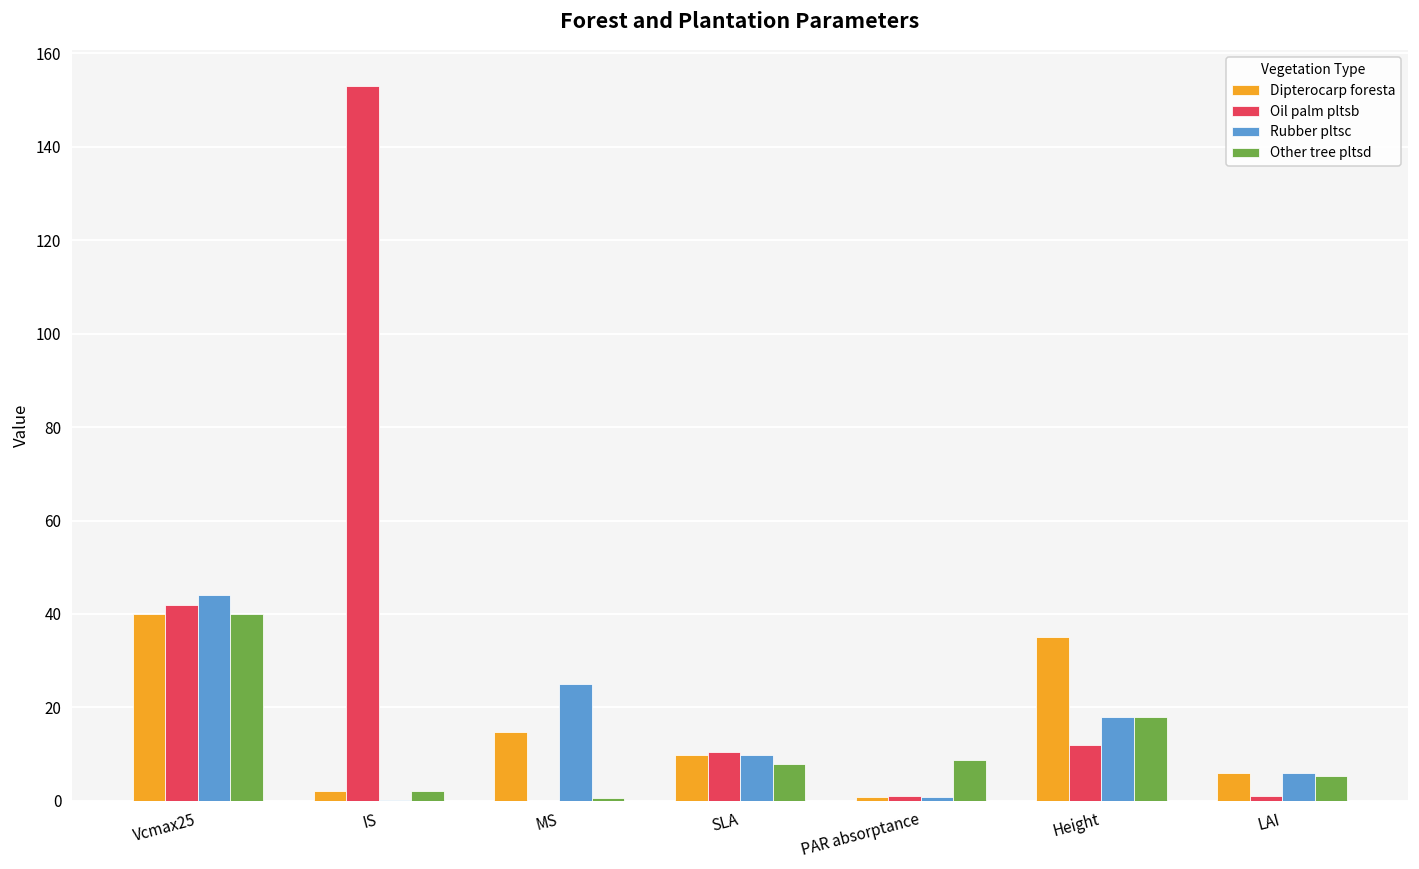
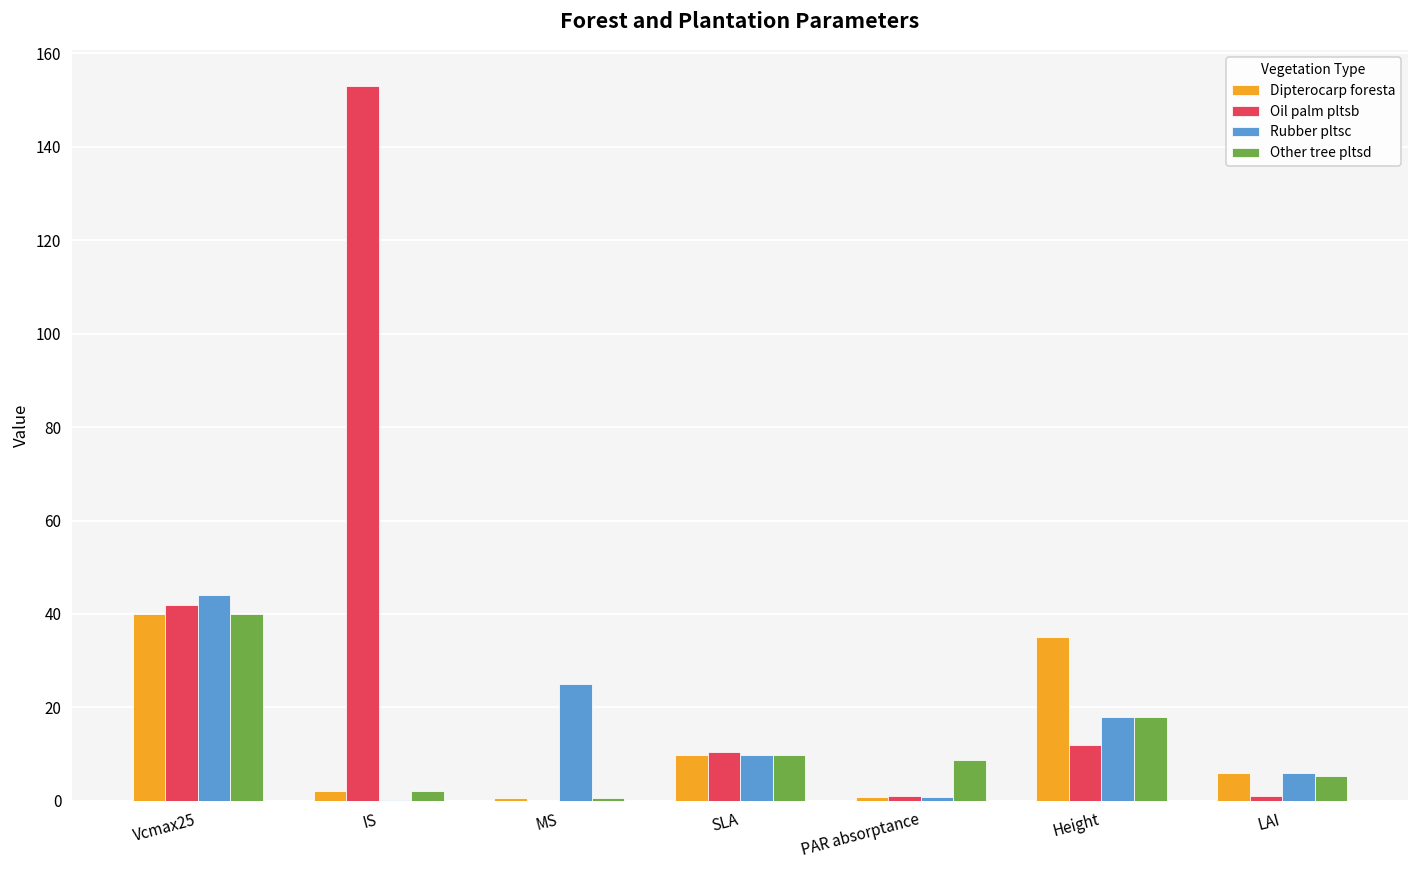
Dipterocarp foresta, MS: 15 -> 1
Other tree pltsd, SLA: 8 -> 10
